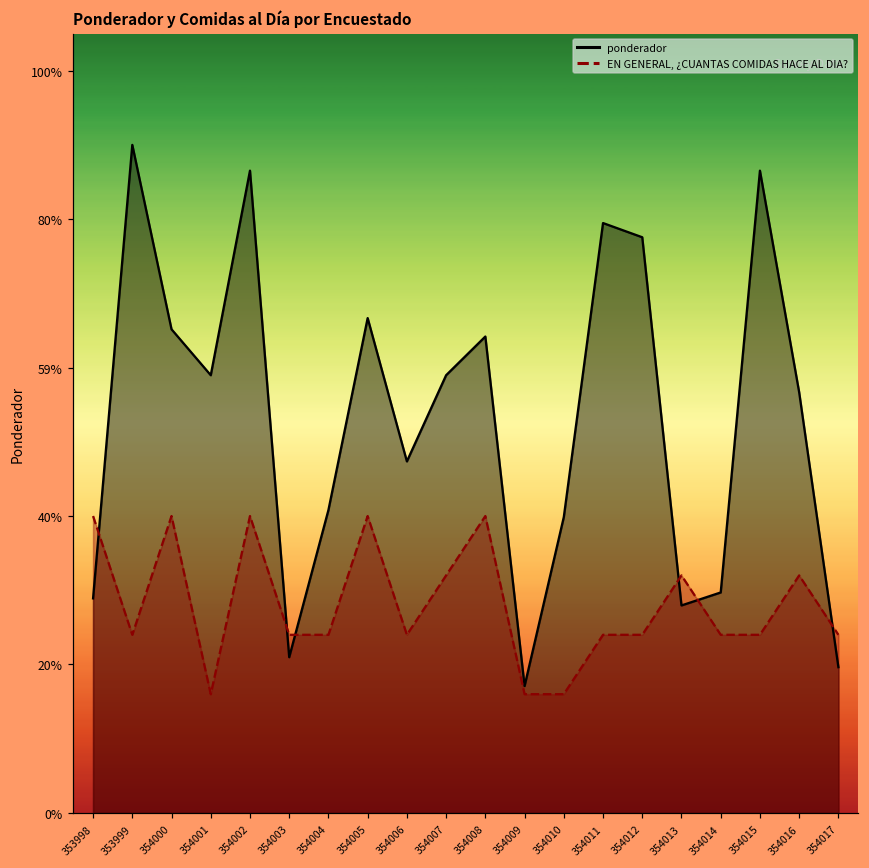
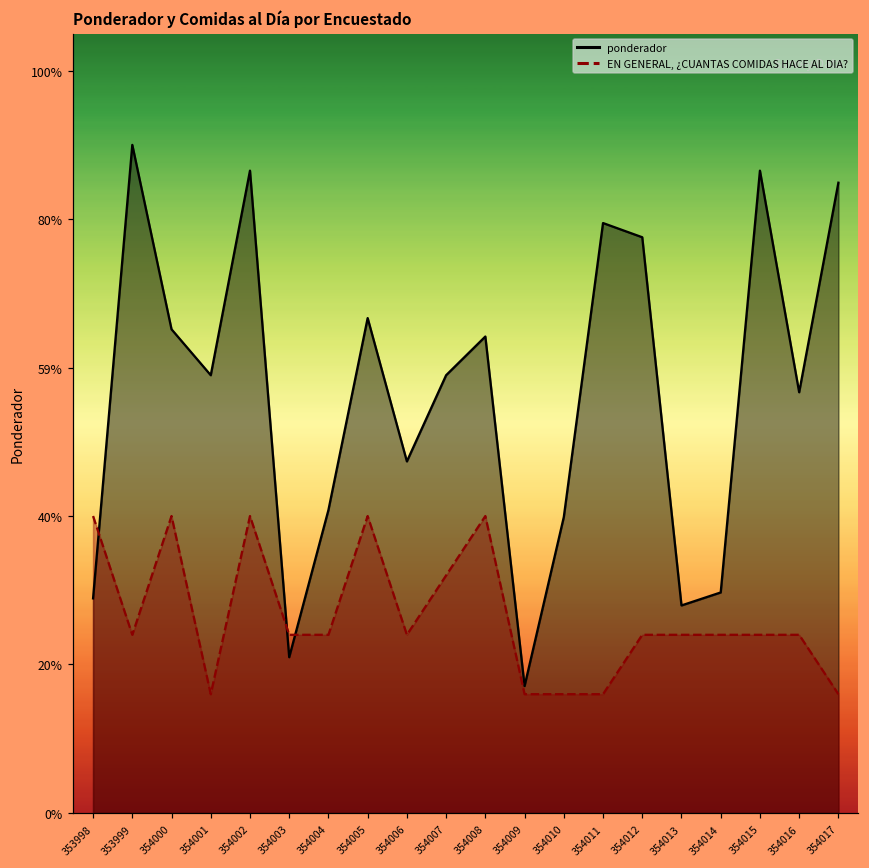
EN GENERAL, ¿CUANTAS COMIDAS HACE AL DIA?, 354011: 24% -> 16%
EN GENERAL, ¿CUANTAS COMIDAS HACE AL DIA?, 354013: 32% -> 24%
EN GENERAL, ¿CUANTAS COMIDAS HACE AL DIA?, 354016: 32% -> 24%
ponderador, 354017: 20% -> 85%
EN GENERAL, ¿CUANTAS COMIDAS HACE AL DIA?, 354017: 24% -> 16%
